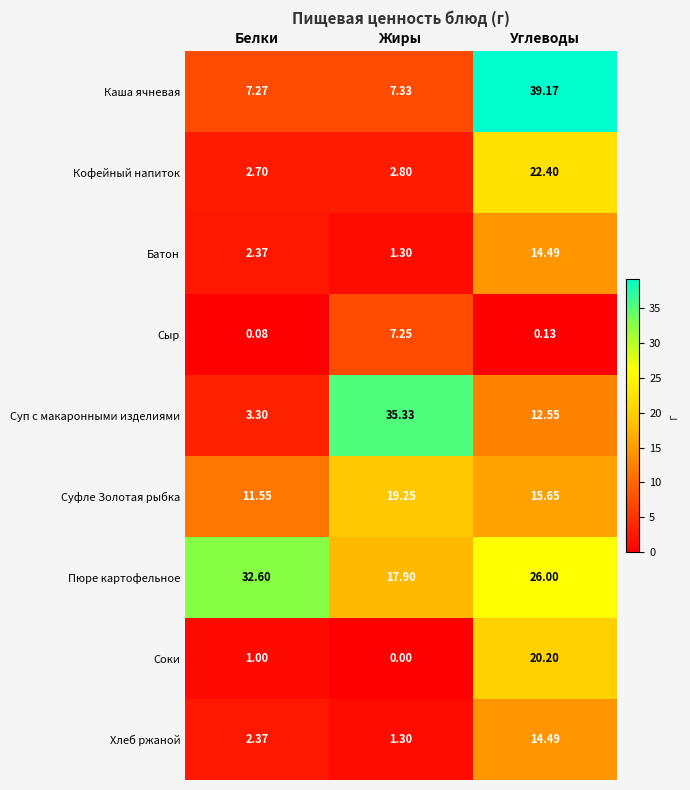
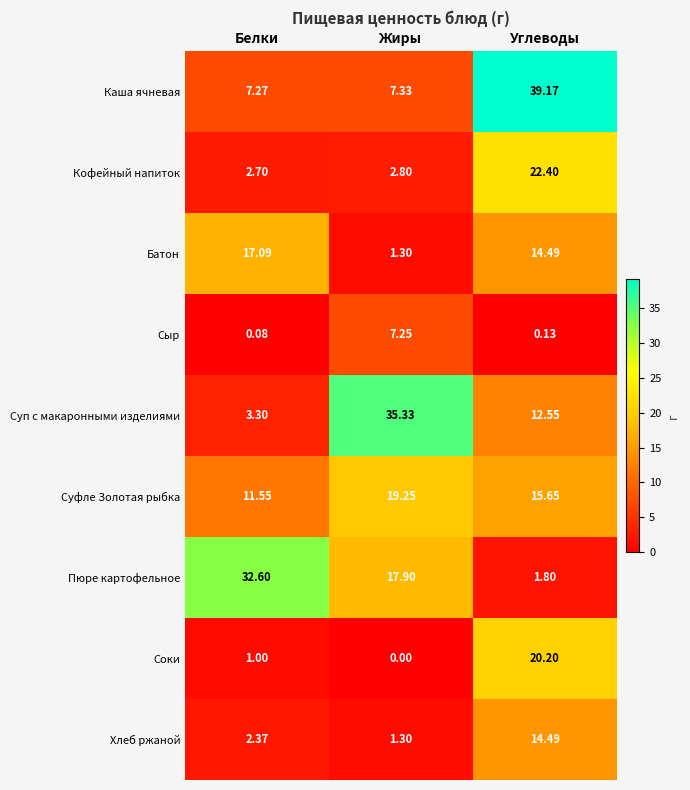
Батон, Белки: 2.37 -> 17.09
Пюре картофельное, Углеводы: 26.00 -> 1.80
